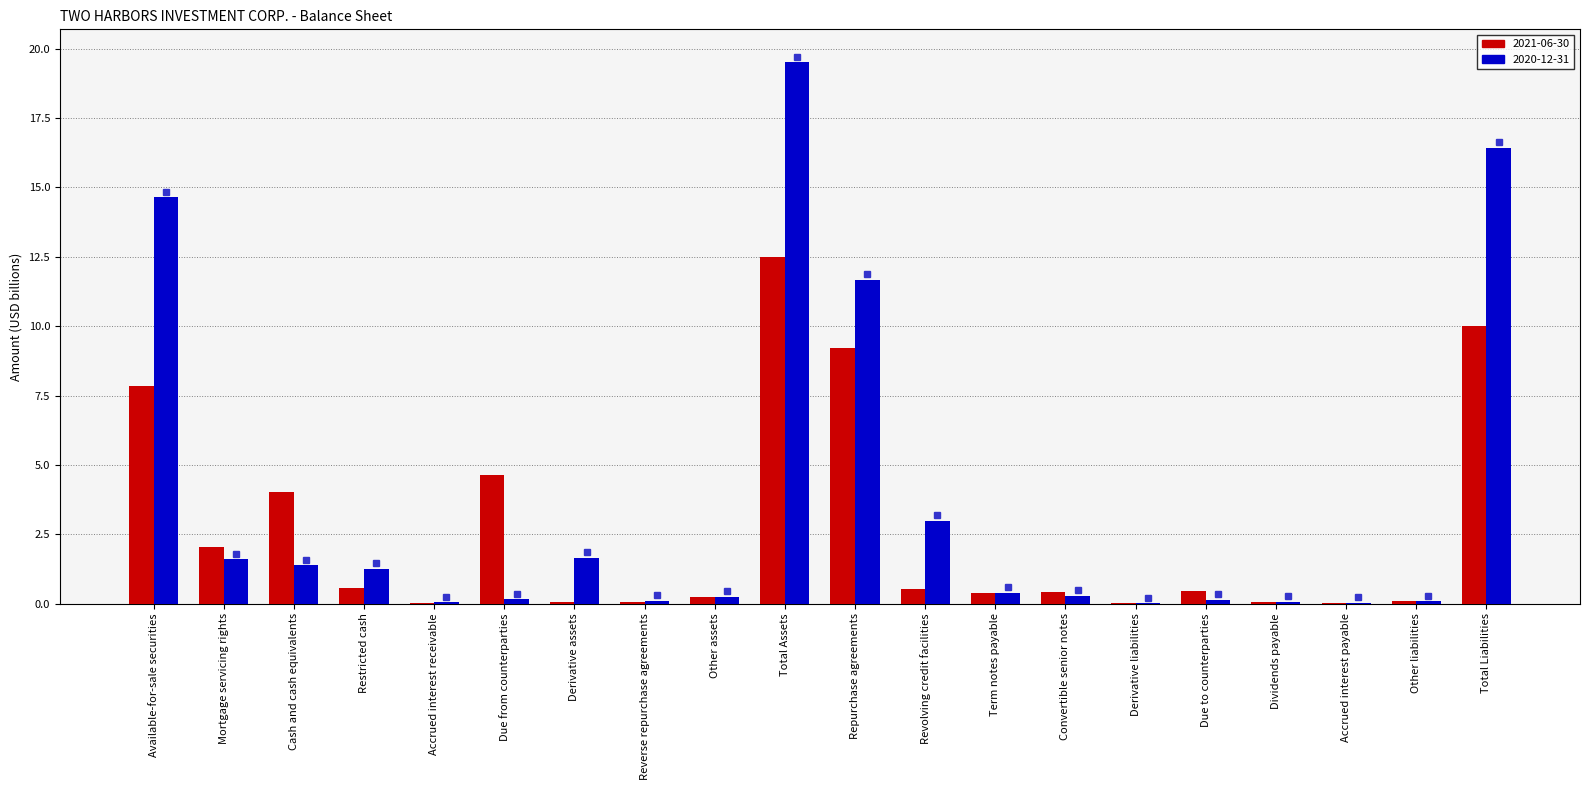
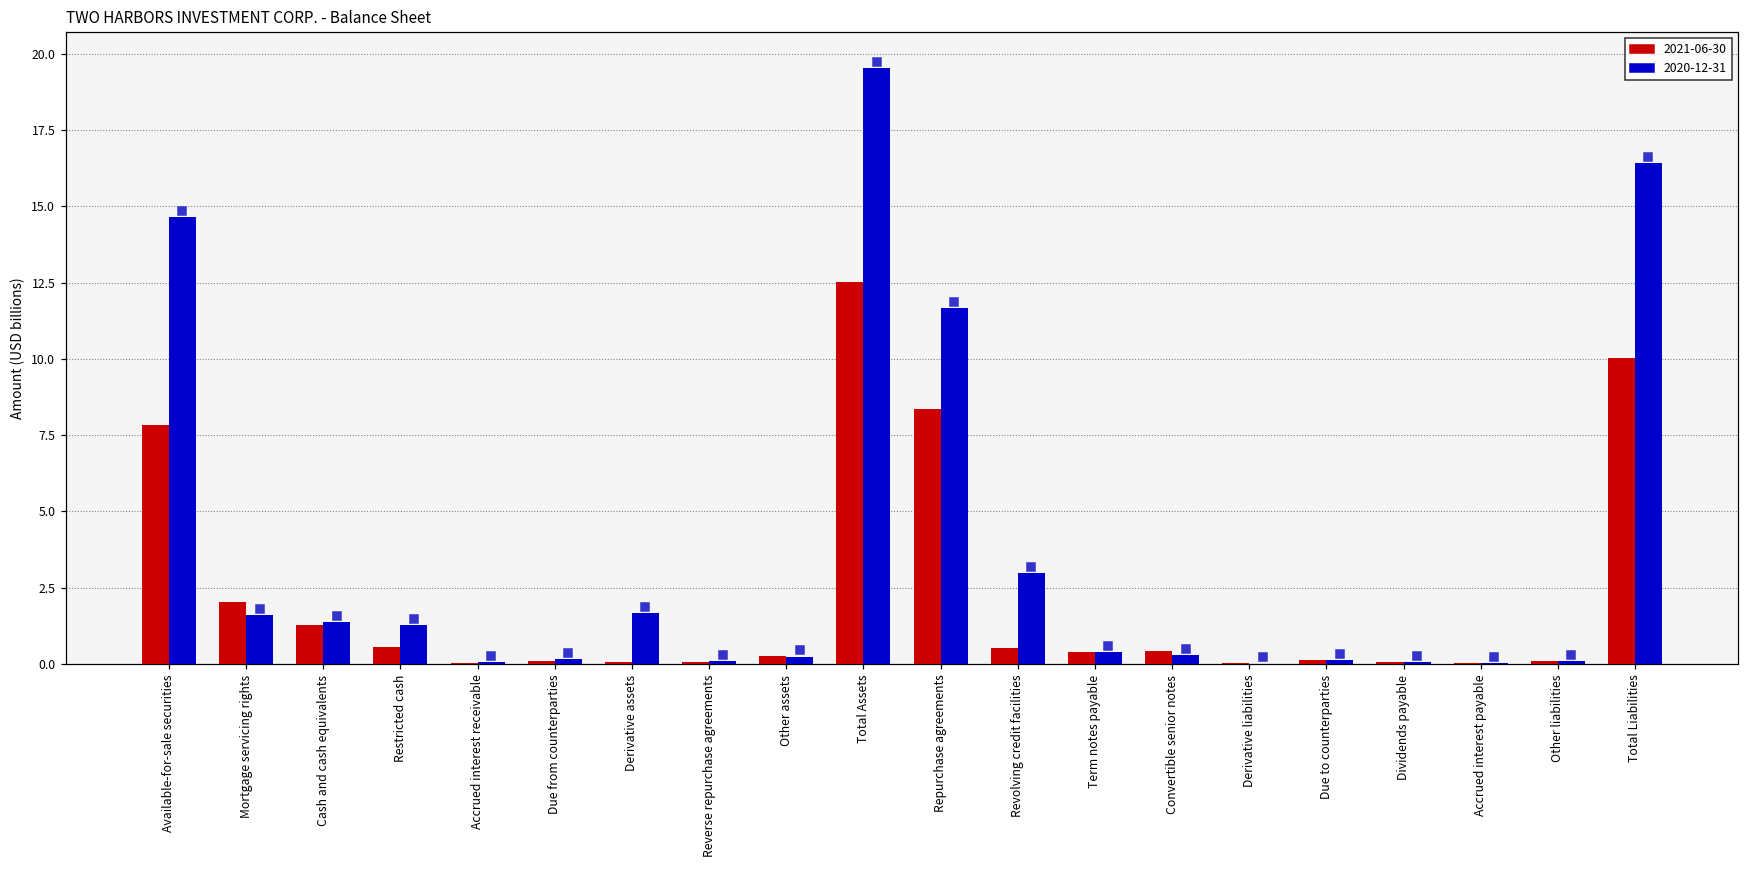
2021-06-30, Cash and cash equivalents: 4.0 -> 1.3
2021-06-30, Due from counterparties: 4.6 -> 0.1
2021-06-30, Repurchase agreements: 9.2 -> 8.4
2021-06-30, Due to counterparties: 0.4 -> 0.1
